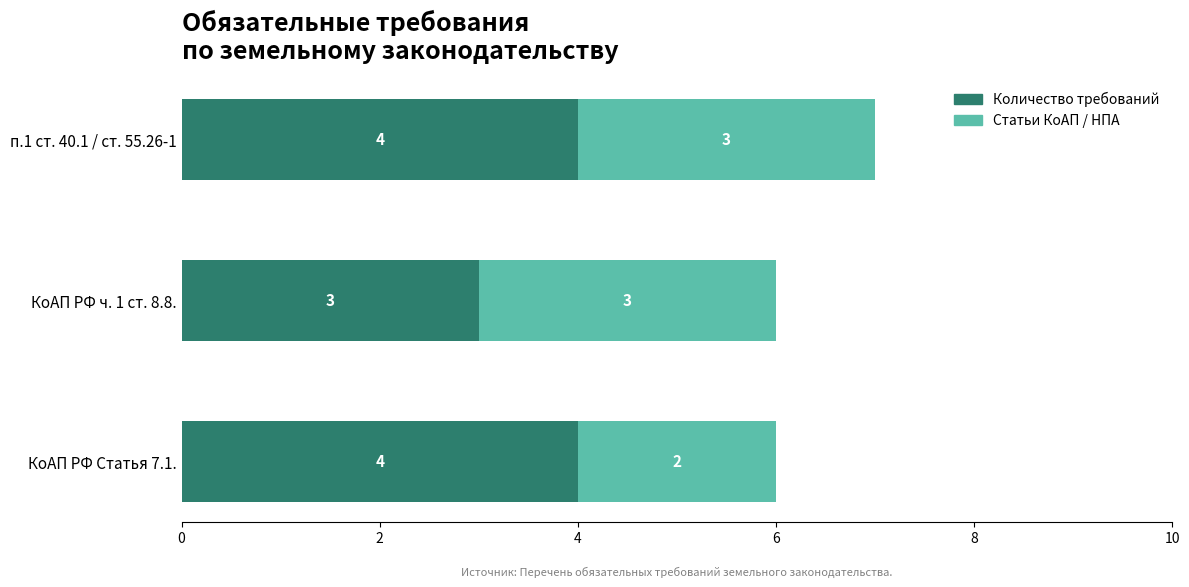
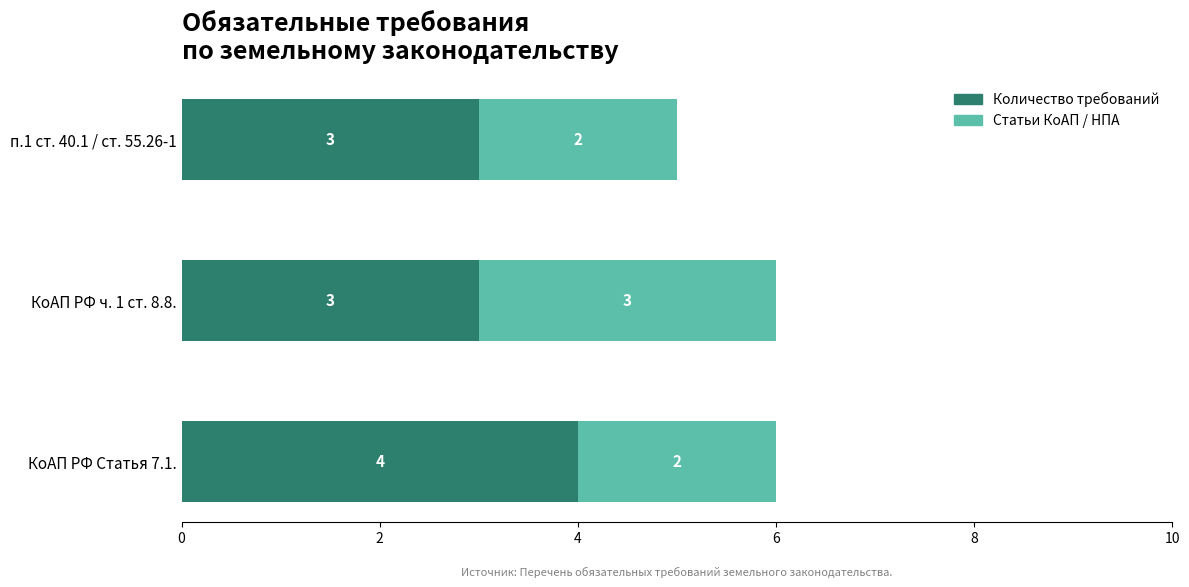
Количество требований, п.1 ст. 40.1 / ст. 55.26-1: 4 -> 3
Статьи КоАП / НПА, п.1 ст. 40.1 / ст. 55.26-1: 3 -> 2
